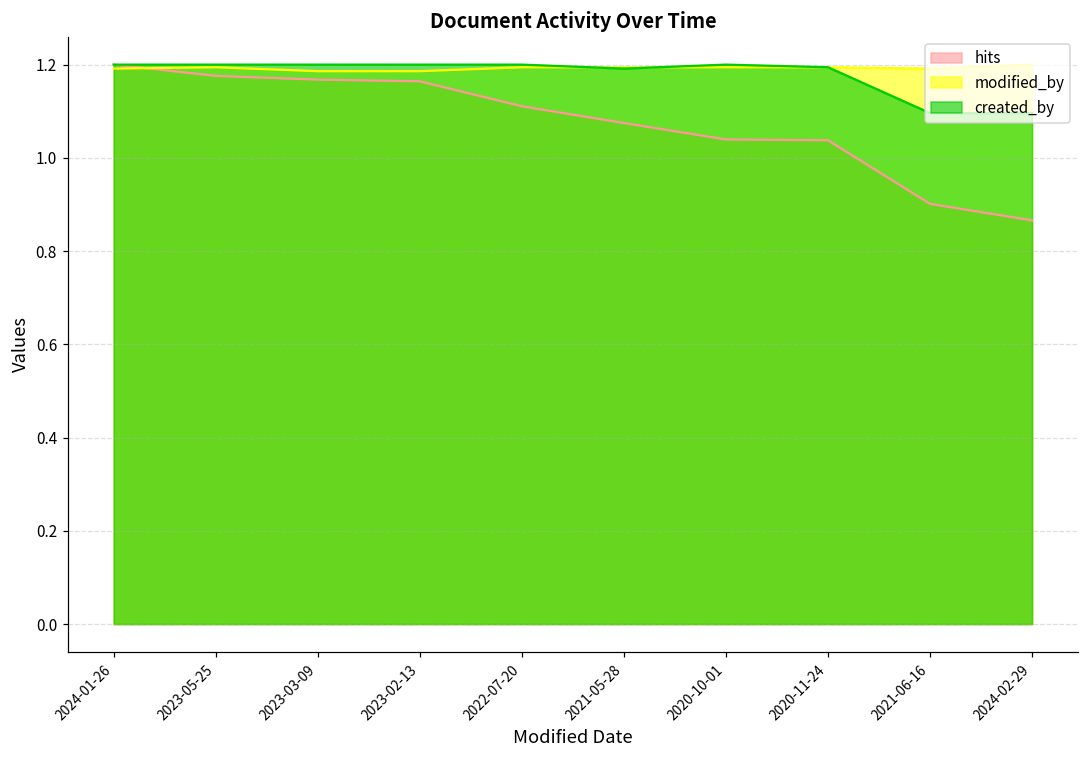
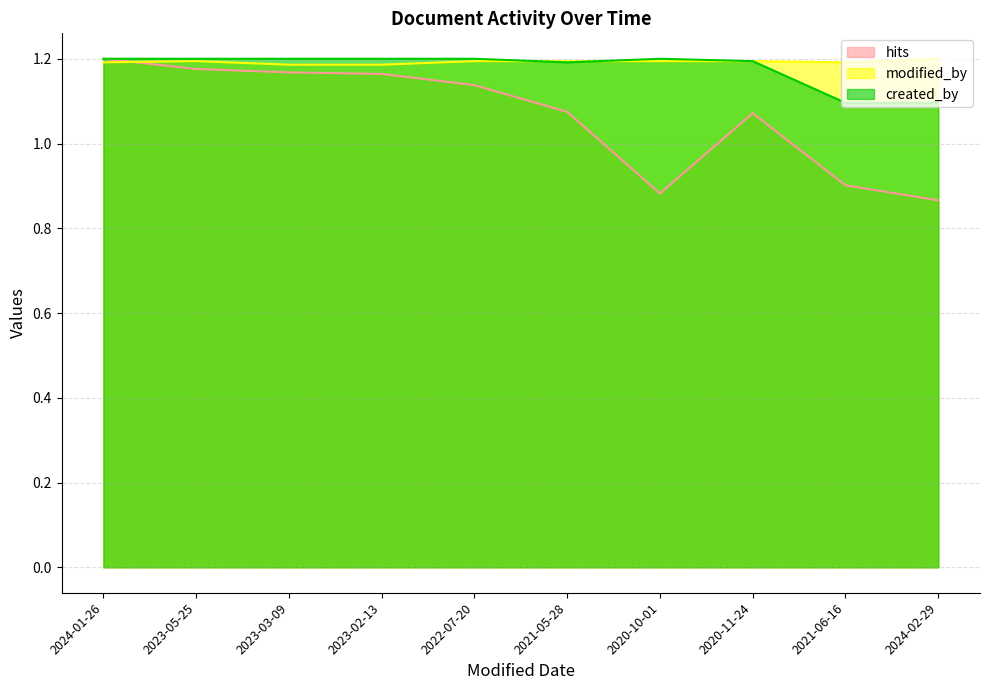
hits, 2022-07-20: 1.11 -> 1.14
hits, 2020-10-01: 1.04 -> 0.88
hits, 2020-11-24: 1.04 -> 1.07
